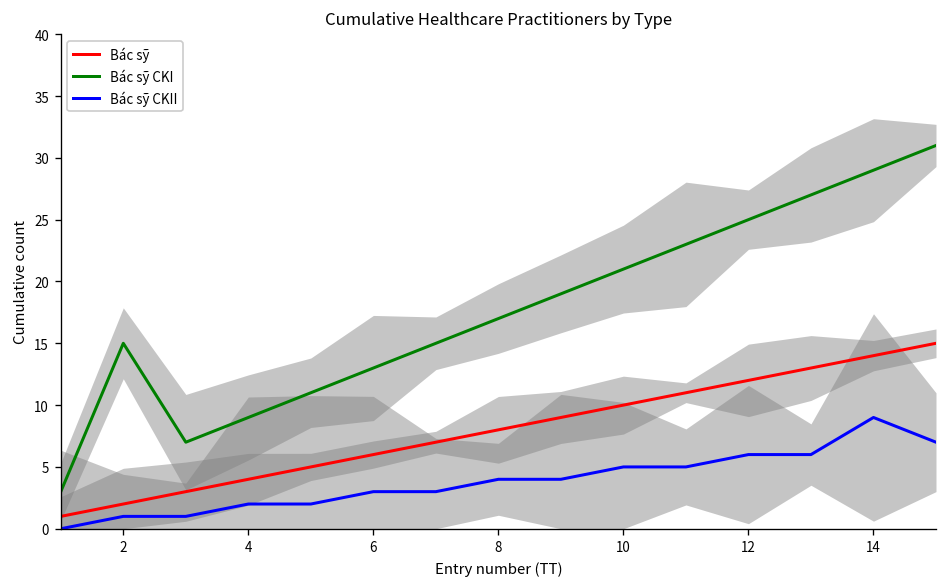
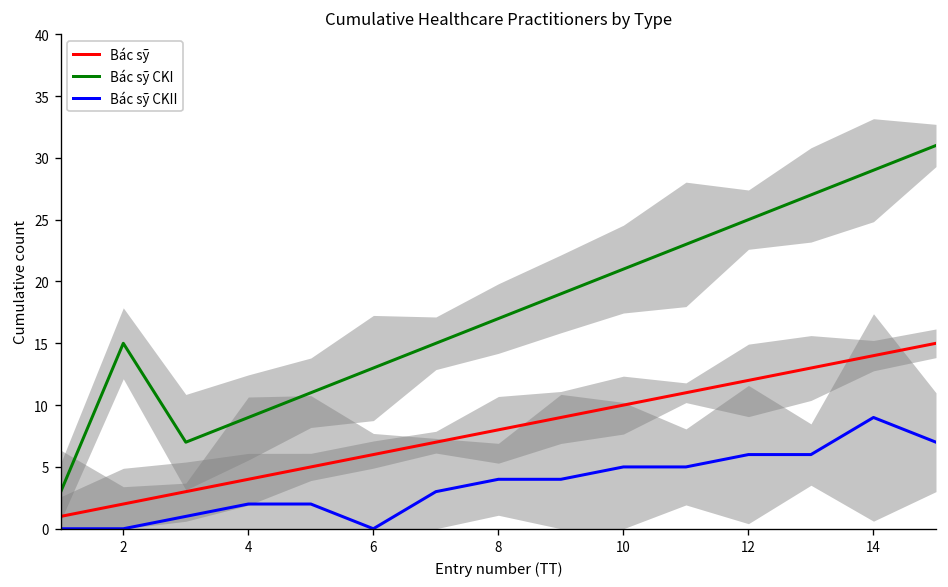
Bác sỹ CKII, 2: 1 -> 0
Bác sỹ CKII, 6: 3 -> 0
